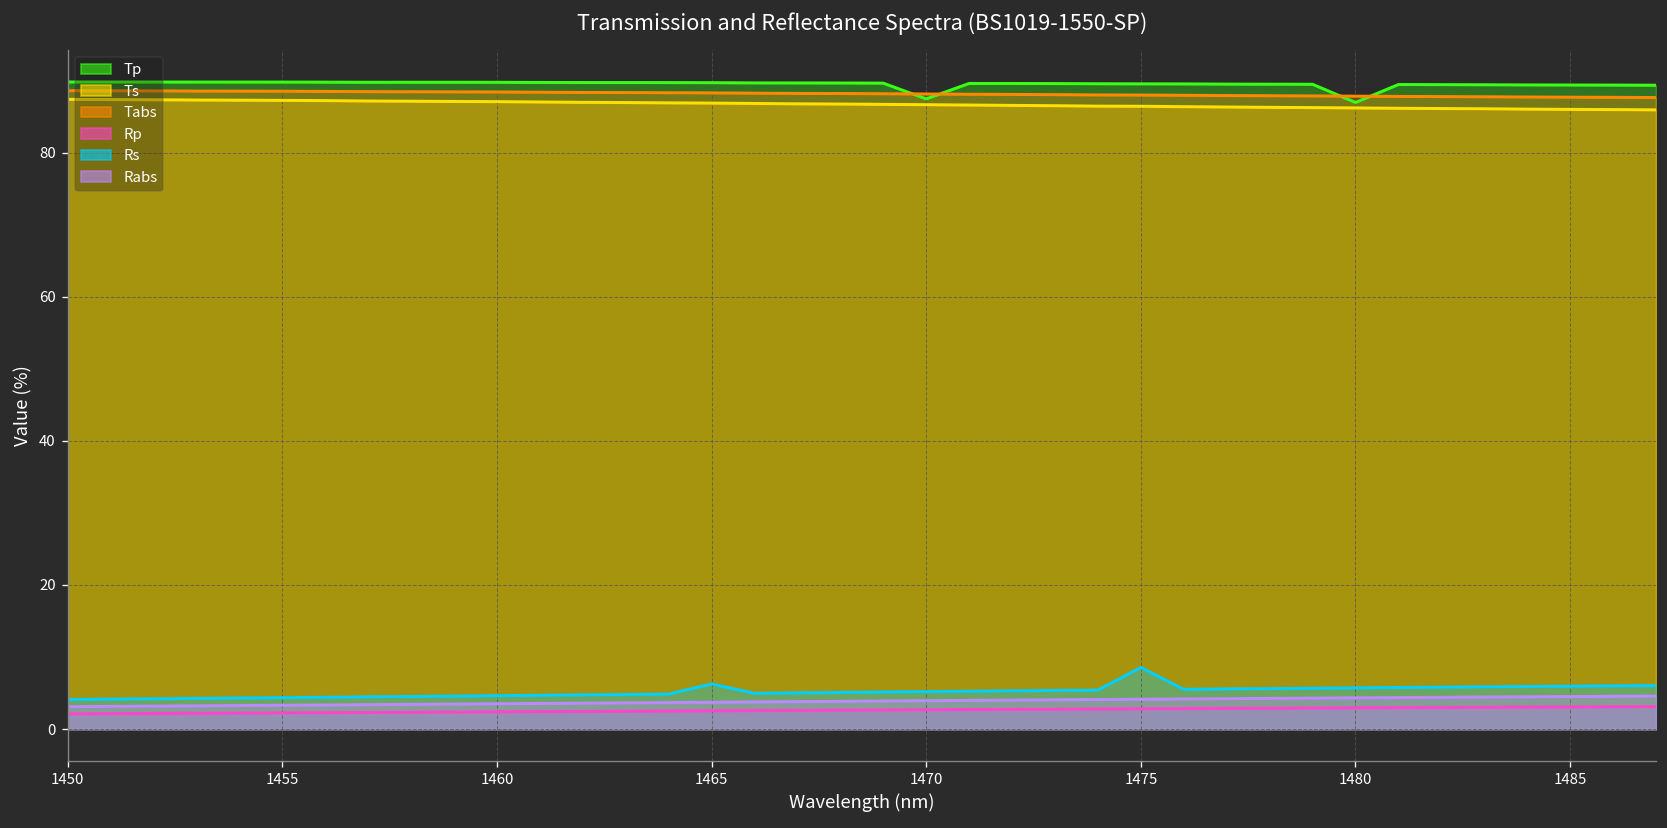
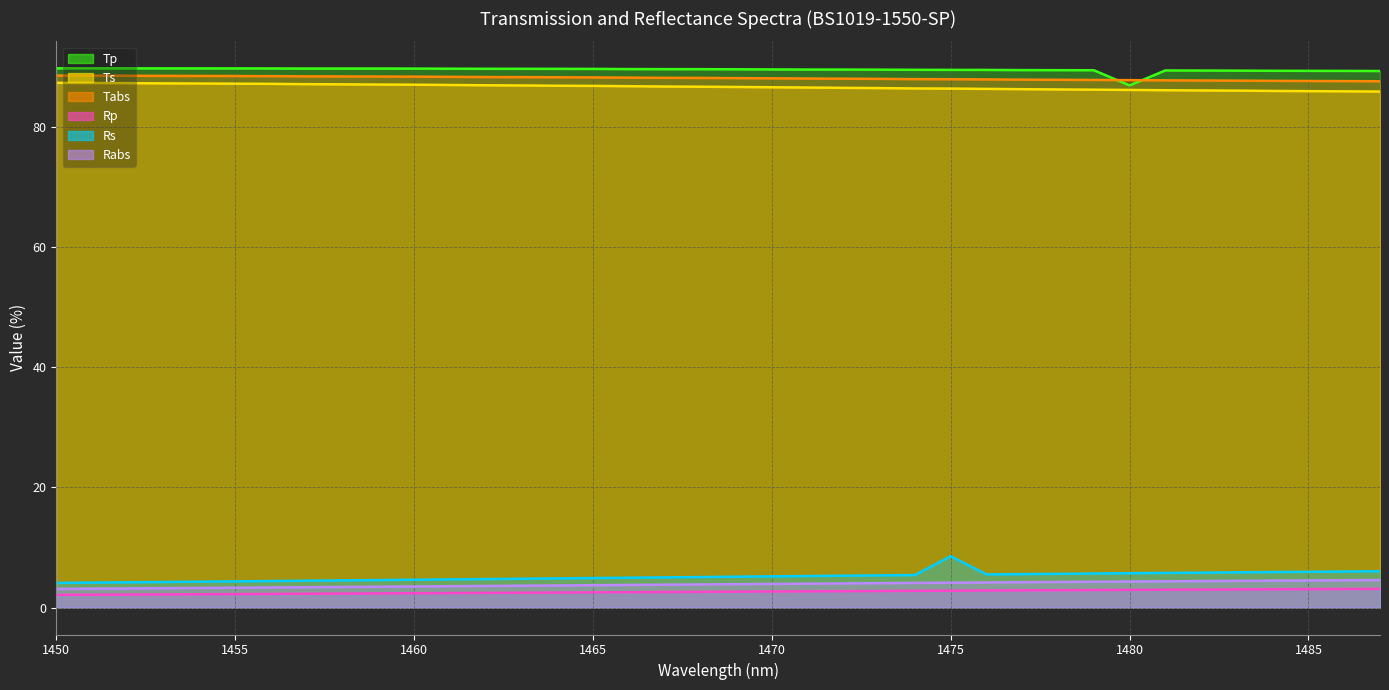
Rs, 1465: 6 -> 5
Tp, 1470: 87 -> 90
